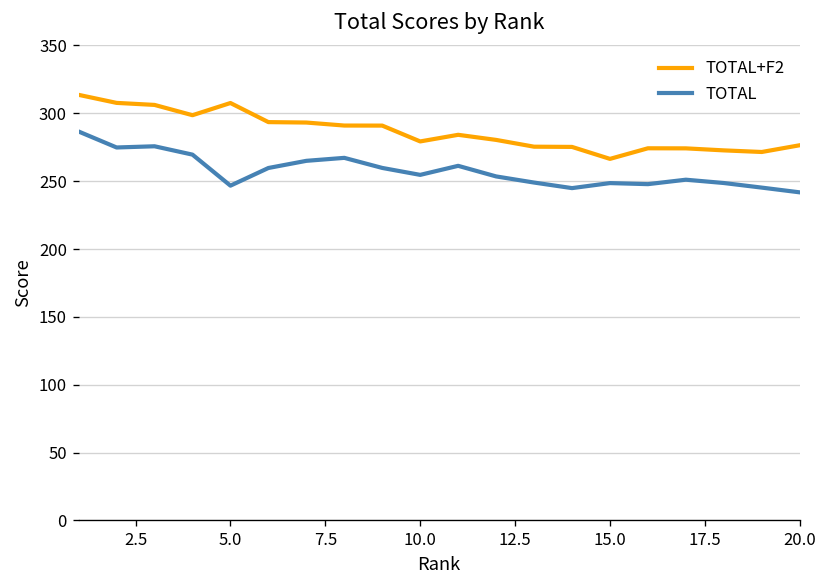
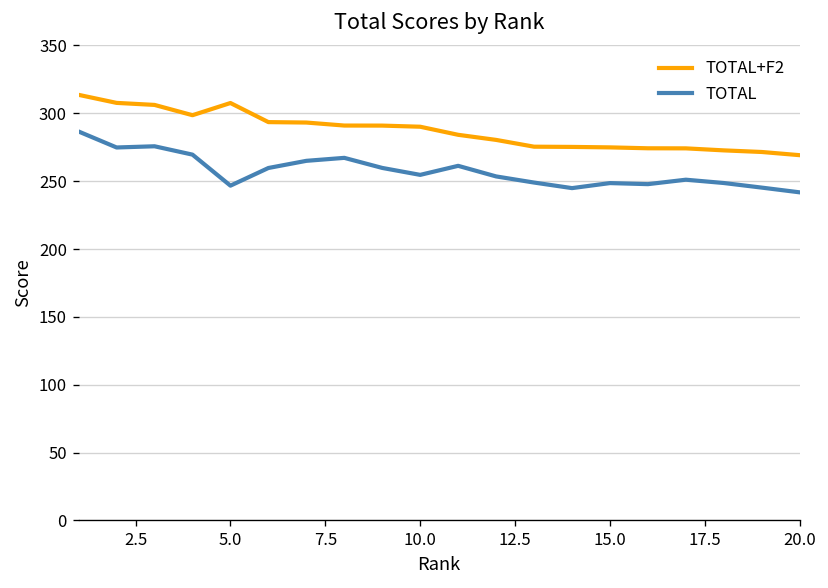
TOTAL+F2, 10.0: 279 -> 290
TOTAL+F2, 15.0: 266 -> 275
TOTAL+F2, 20.0: 276 -> 269
